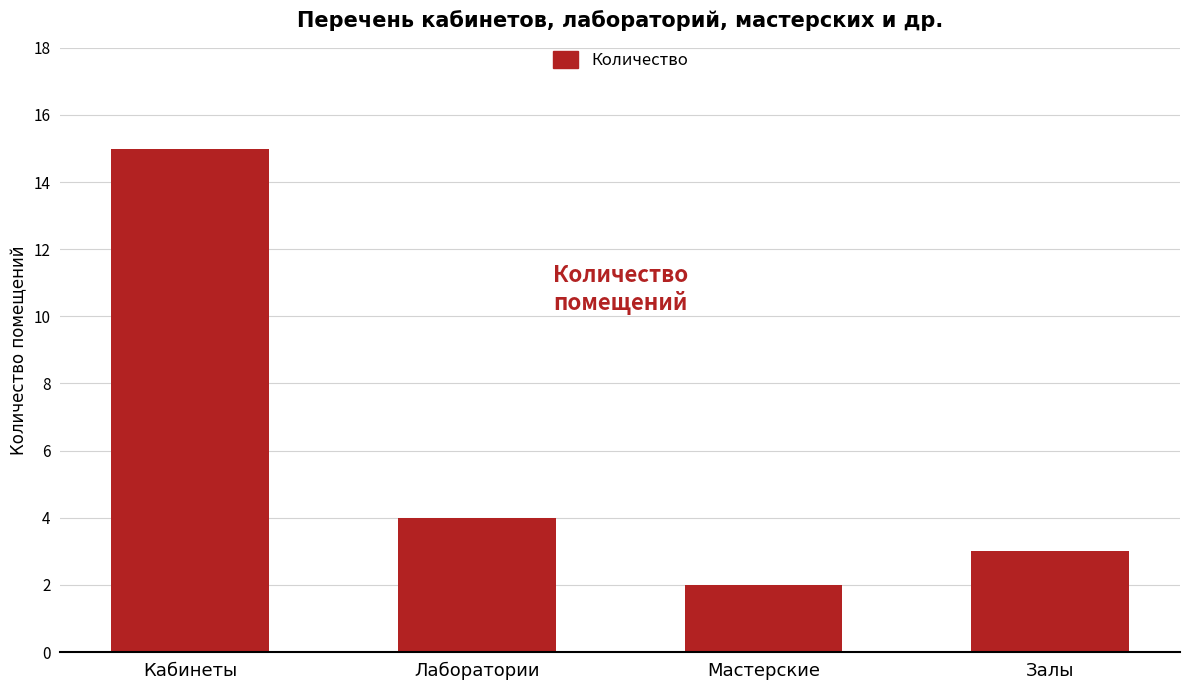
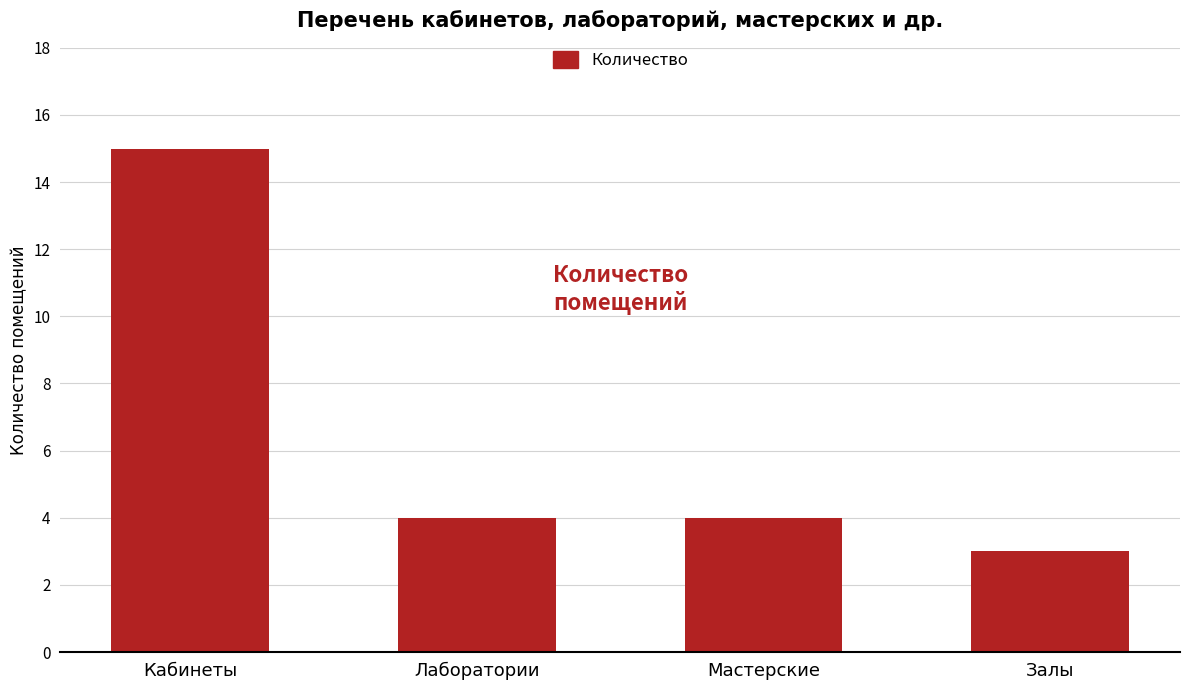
Мастерские: 2 -> 4
